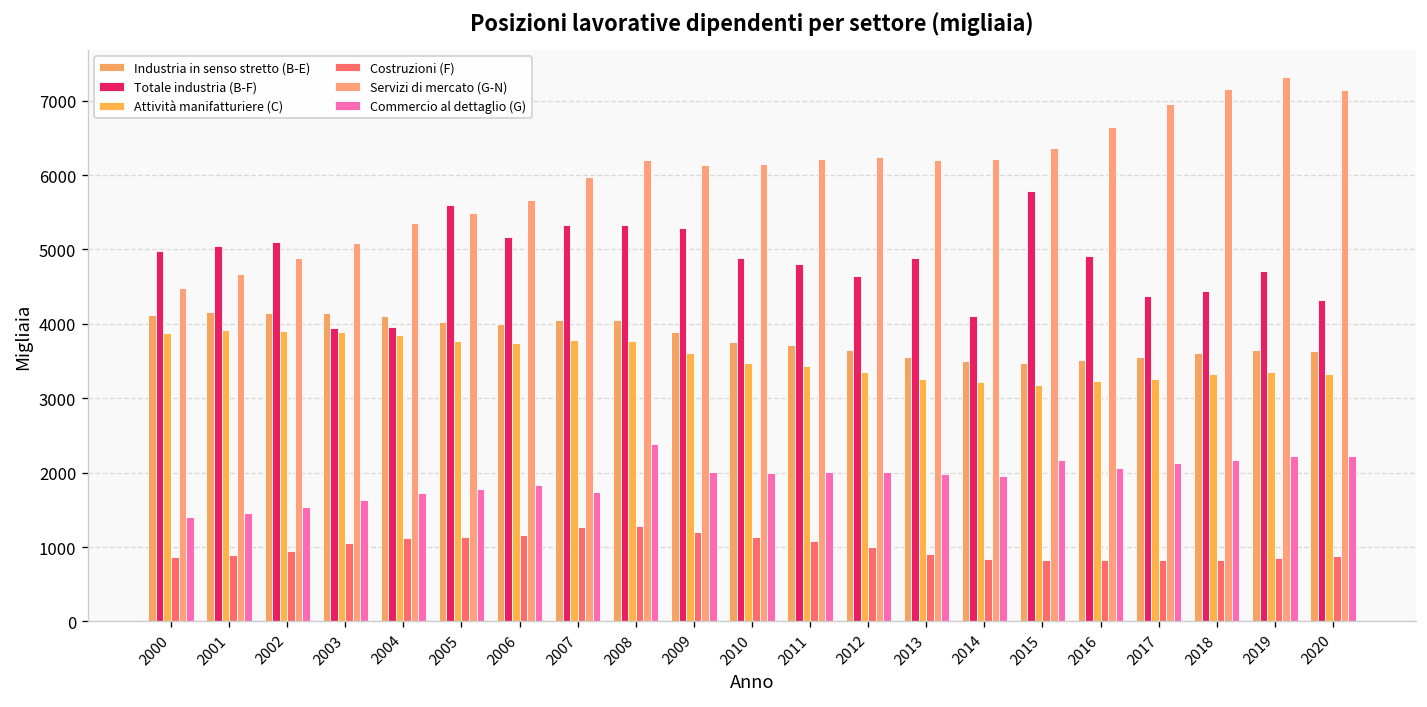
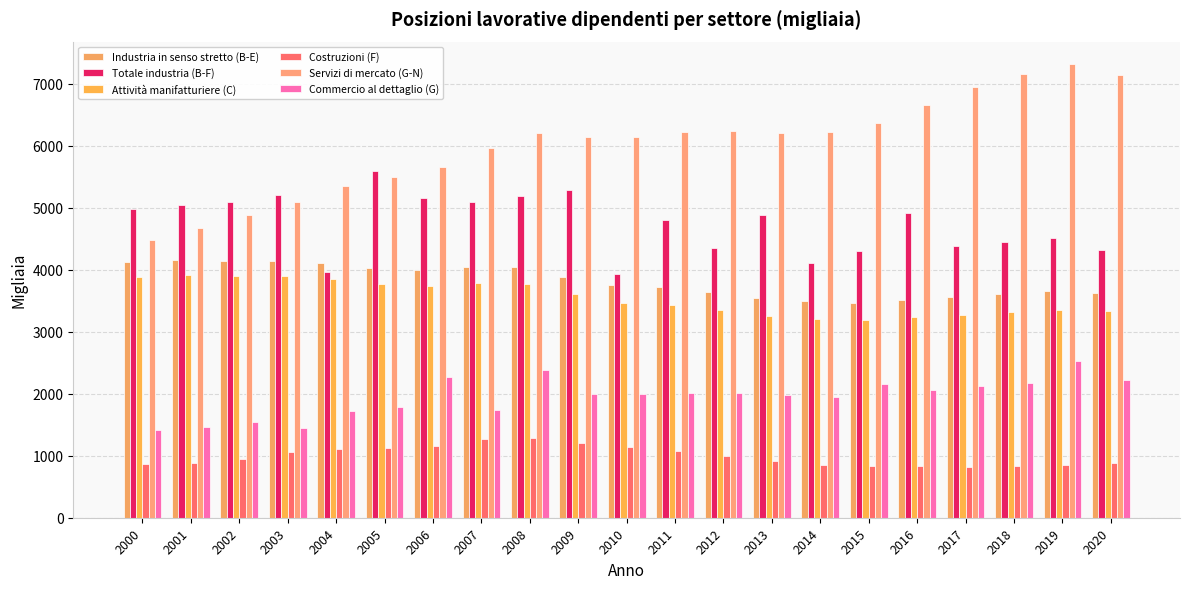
Totale industria (B-F), 2003: 3900 -> 5200
Commercio al dettaglio (G), 2003: 1600 -> 1500
Commercio al dettaglio (G), 2006: 1800 -> 2300
Totale industria (B-F), 2007: 5300 -> 5100
Totale industria (B-F), 2008: 5300 -> 5200
Totale industria (B-F), 2010: 4900 -> 3900
Totale industria (B-F), 2012: 4600 -> 4400
Totale industria (B-F), 2015: 5800 -> 4300
Totale industria (B-F), 2019: 4700 -> 4500
Commercio al dettaglio (G), 2019: 2200 -> 2500
